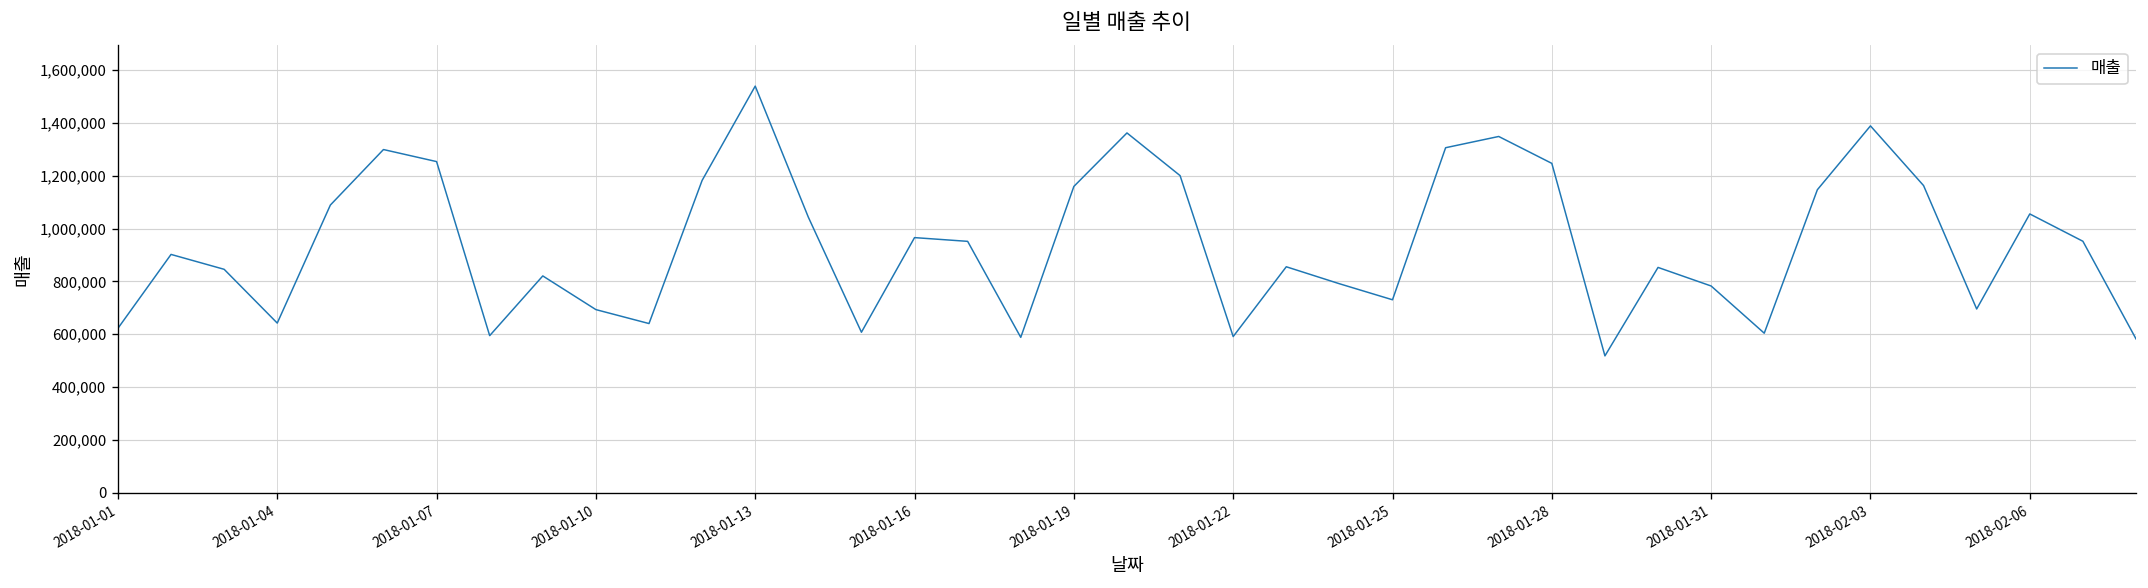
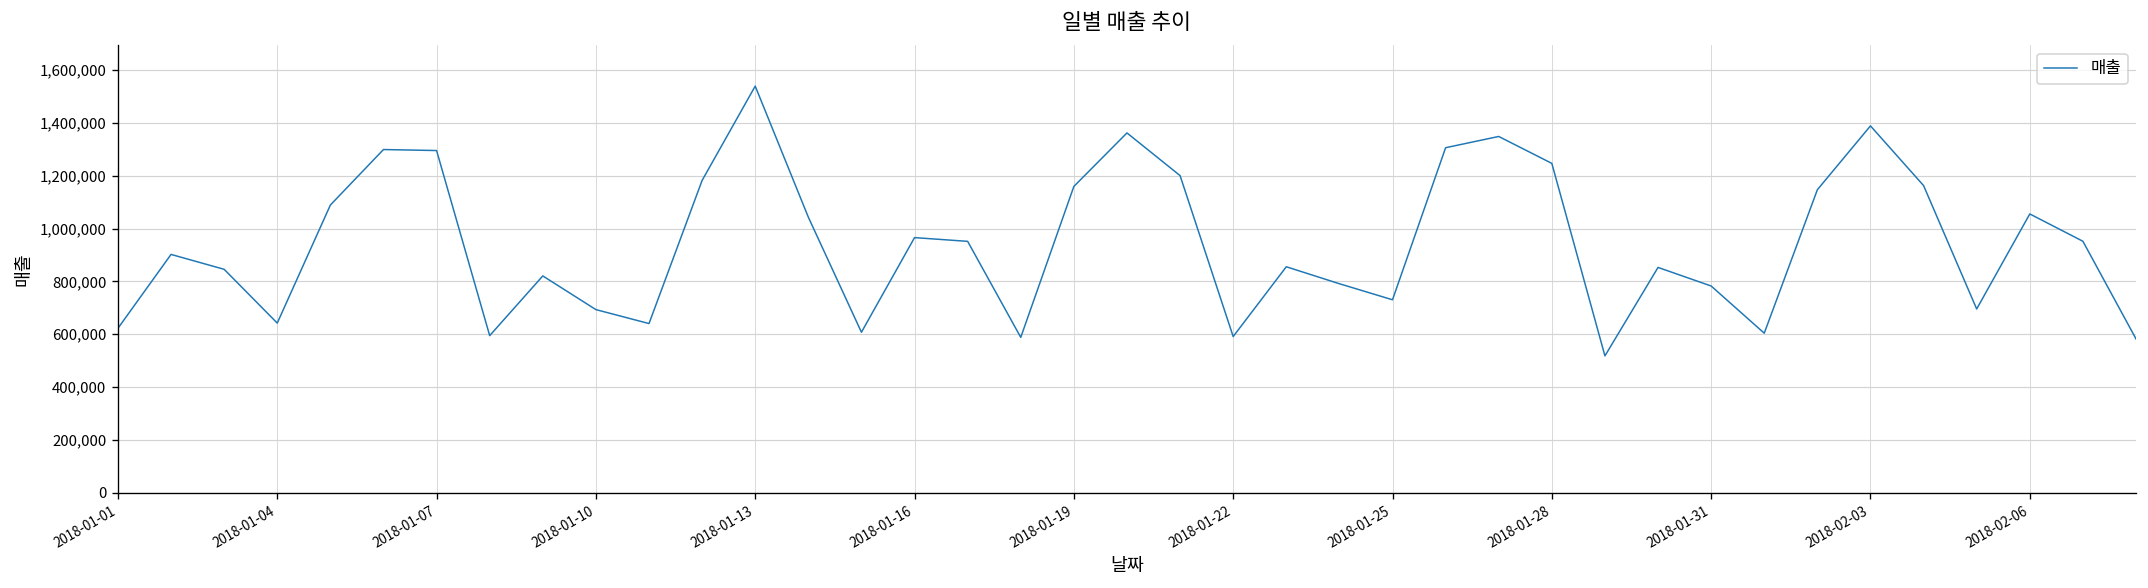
2018-01-07: 1,250,000 -> 1,300,000
